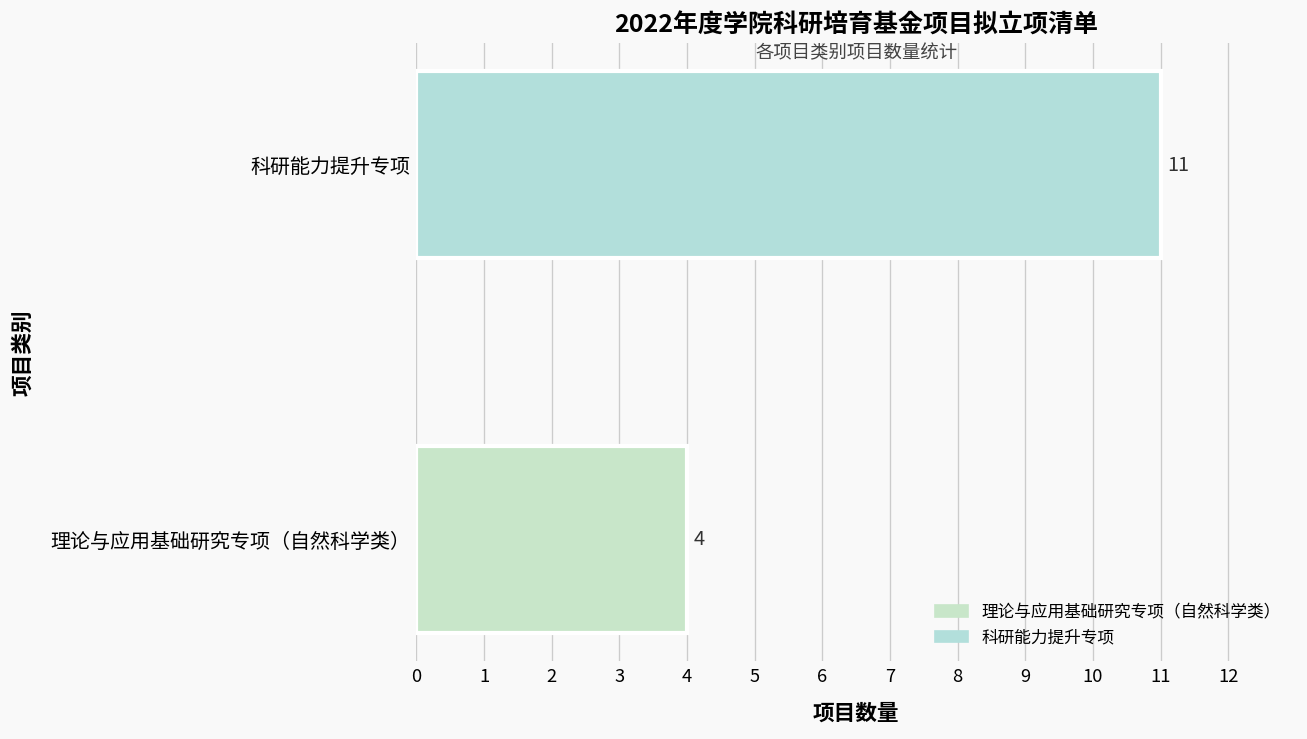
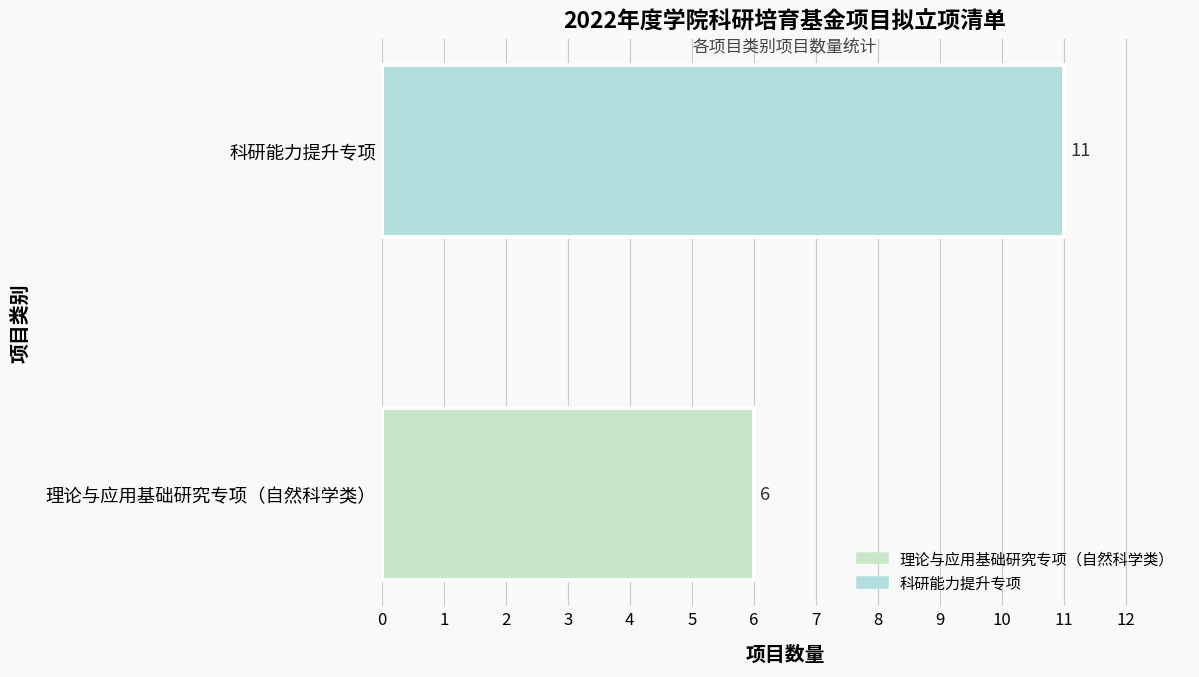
理论与应用基础研究专项（自然科学类）: 4 -> 6
